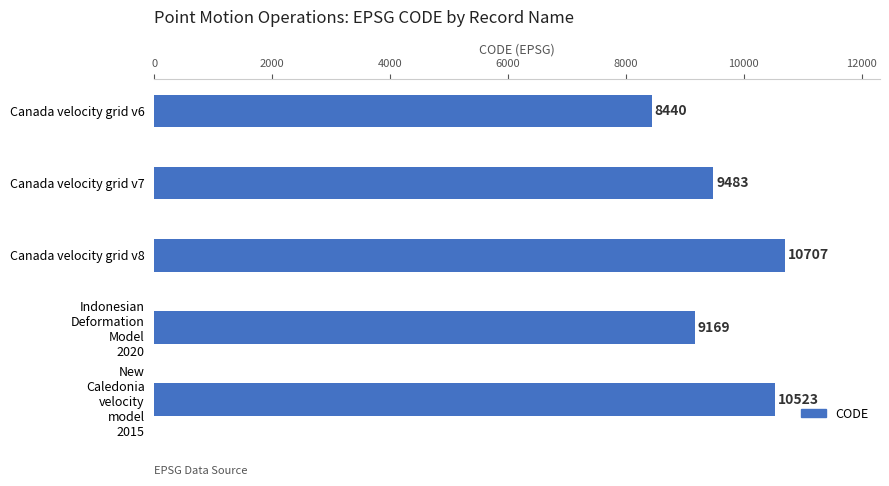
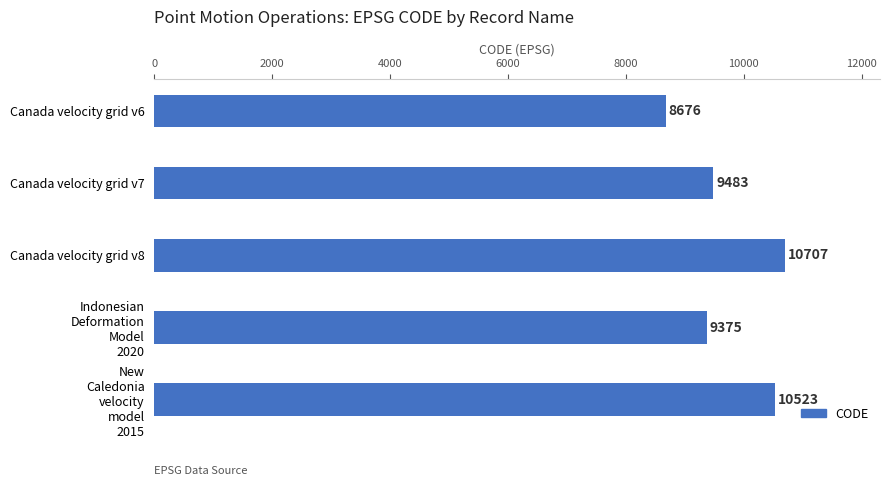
Canada velocity grid v6: 8440 -> 8676
Indonesian Deformation Model 2020: 9169 -> 9375
